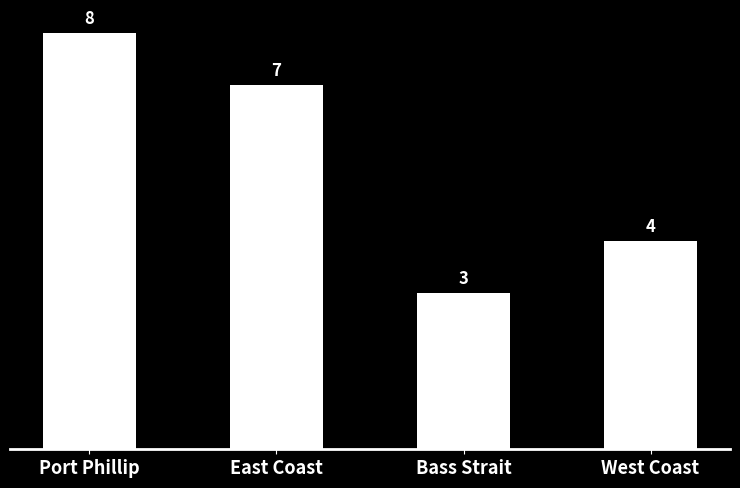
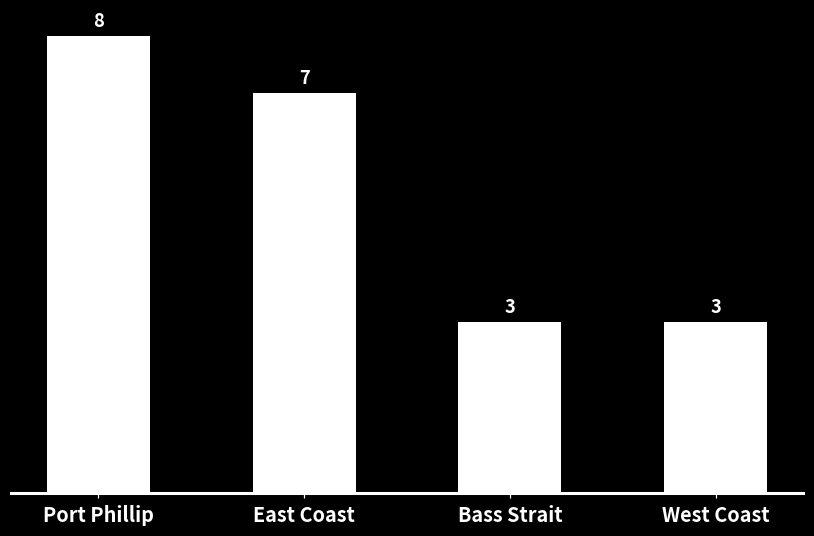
West Coast: 4 -> 3
